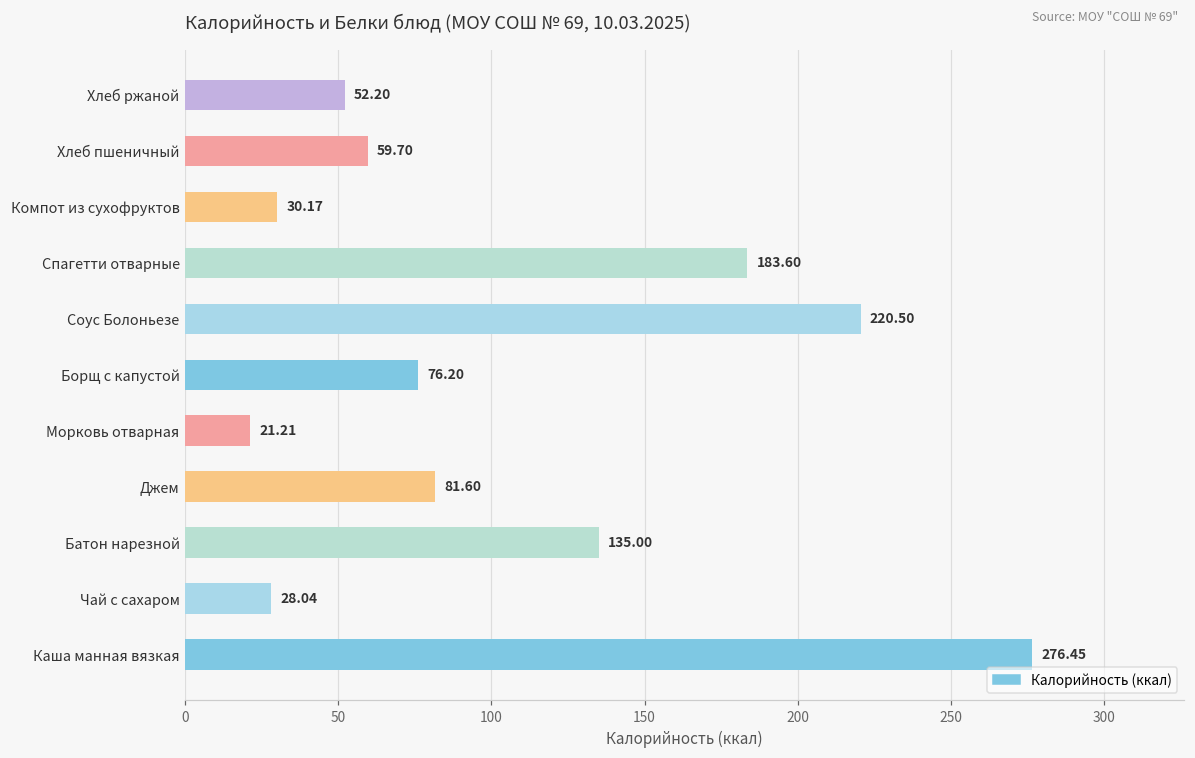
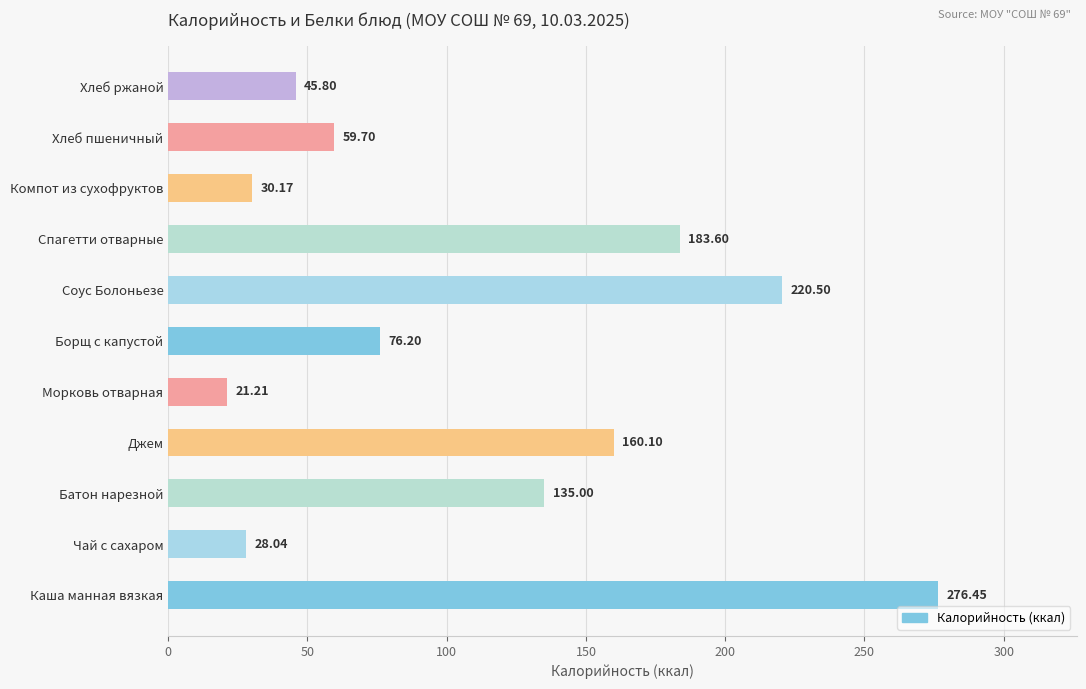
Хлеб ржаной: 52.20 -> 45.80
Джем: 81.60 -> 160.10
